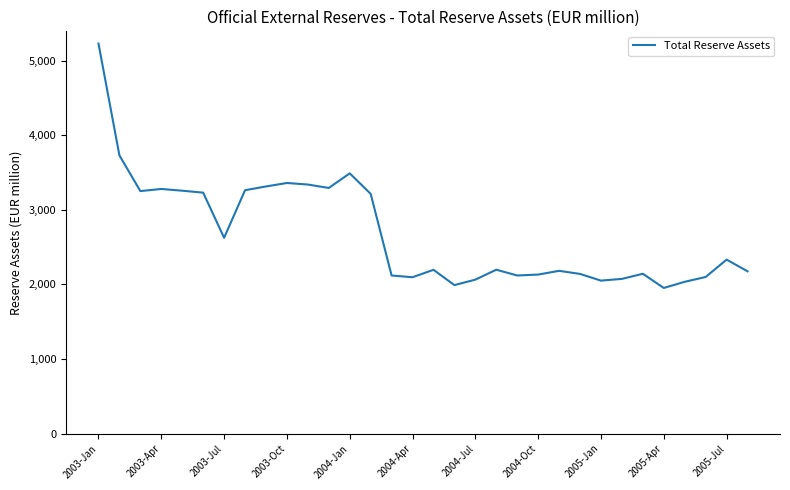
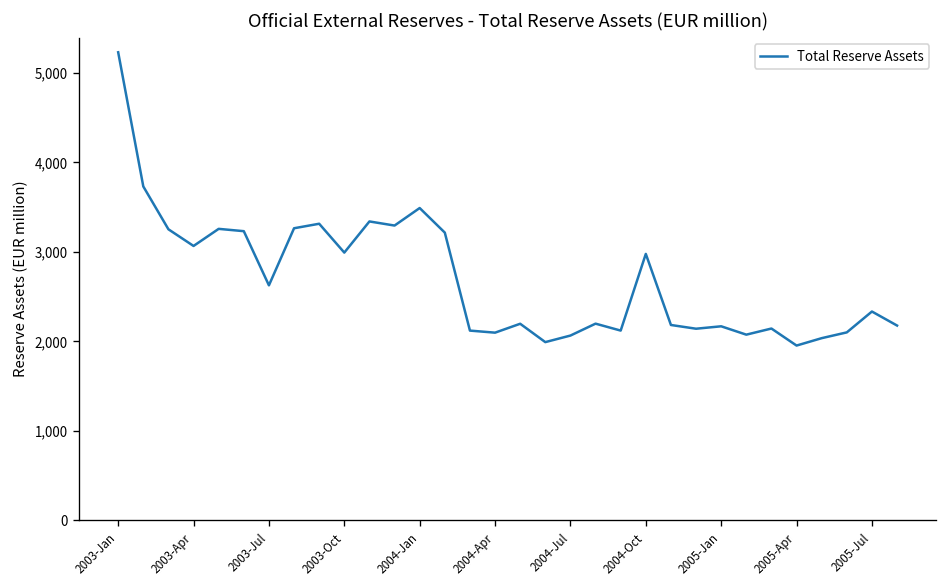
2003-Apr: 3,300 -> 3,100
2003-Oct: 3,400 -> 3,000
2004-Oct: 2,100 -> 3,000
2005-Jan: 2,100 -> 2,200
